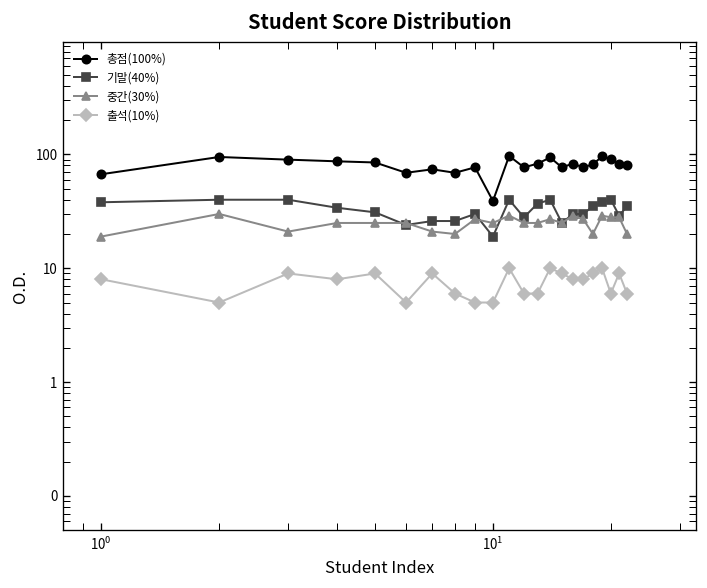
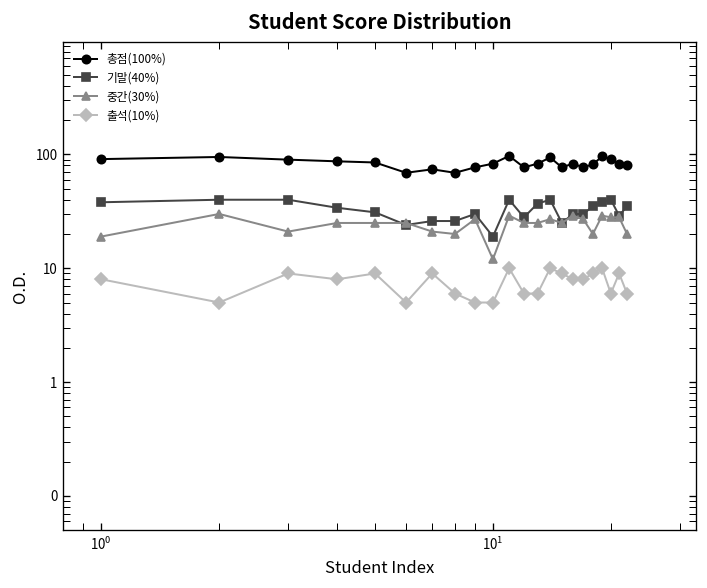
총점(100%), 10^0: 70 -> 90
총점(100%), 10^1: 39 -> 80
중간(30%), 10^1: 25 -> 12
